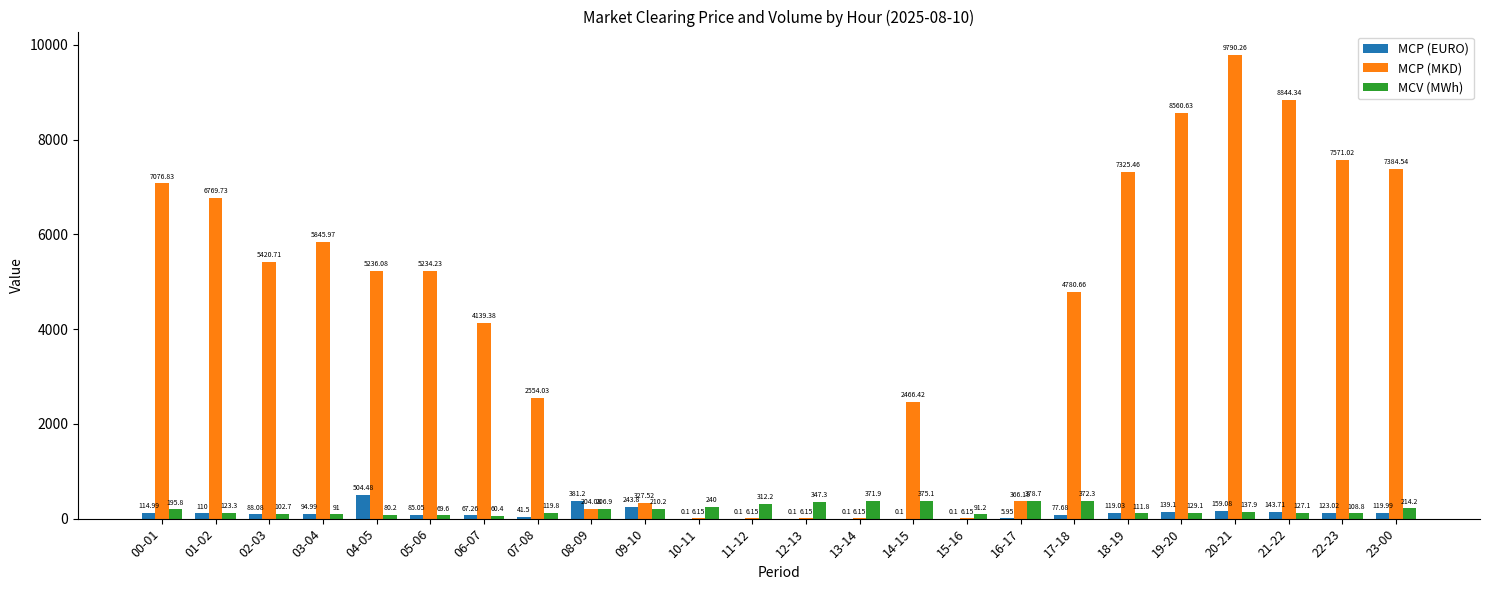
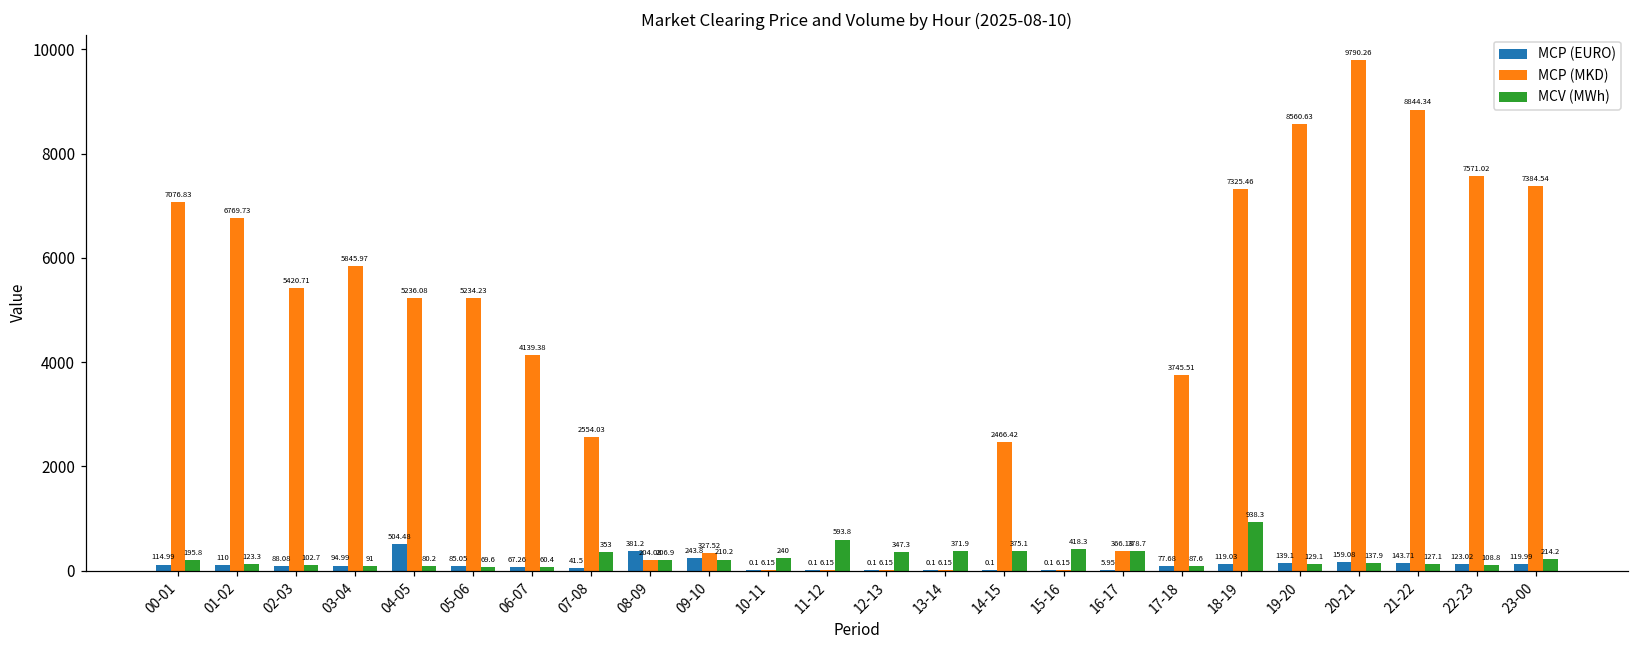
MCV (MWh), 07-08: 119.8 -> 353
MCV (MWh), 11-12: 312.2 -> 593.8
MCV (MWh), 15-16: 91.2 -> 418.3
MCP (MKD), 17-18: 4780.66 -> 3745.51
MCV (MWh), 17-18: 372.3 -> 87.6
MCV (MWh), 18-19: 111.8 -> 938.3
